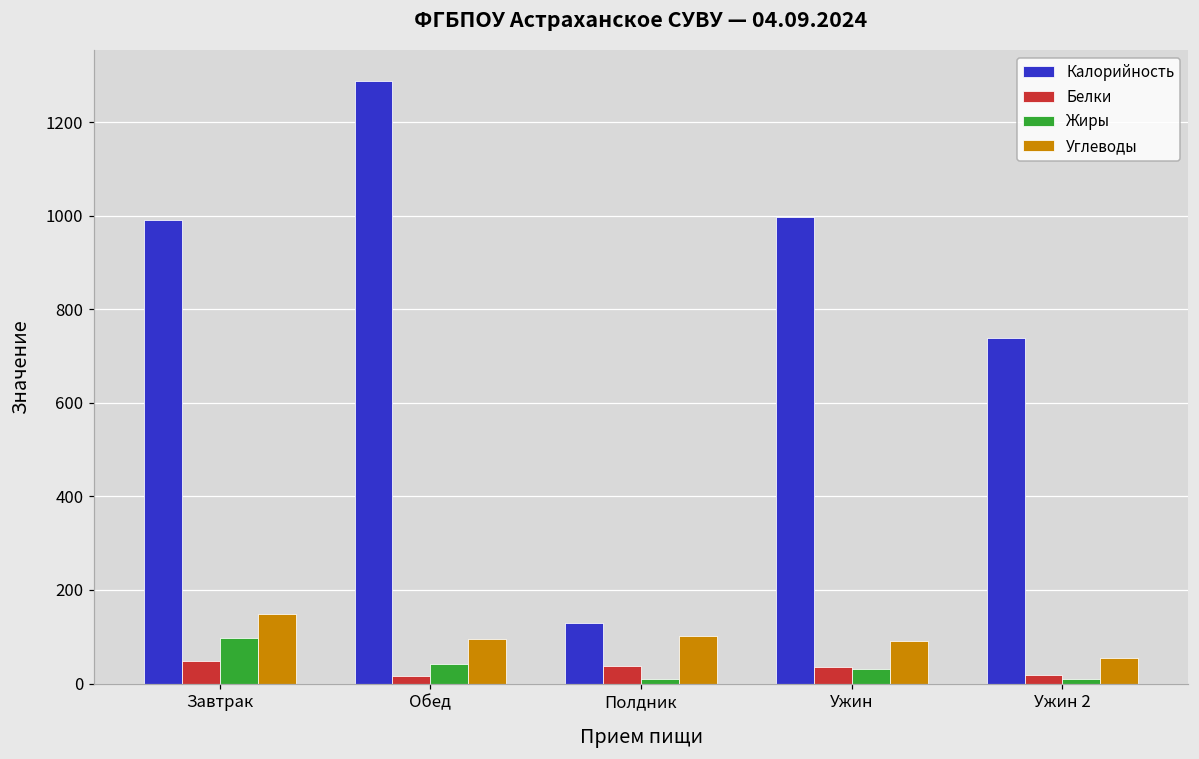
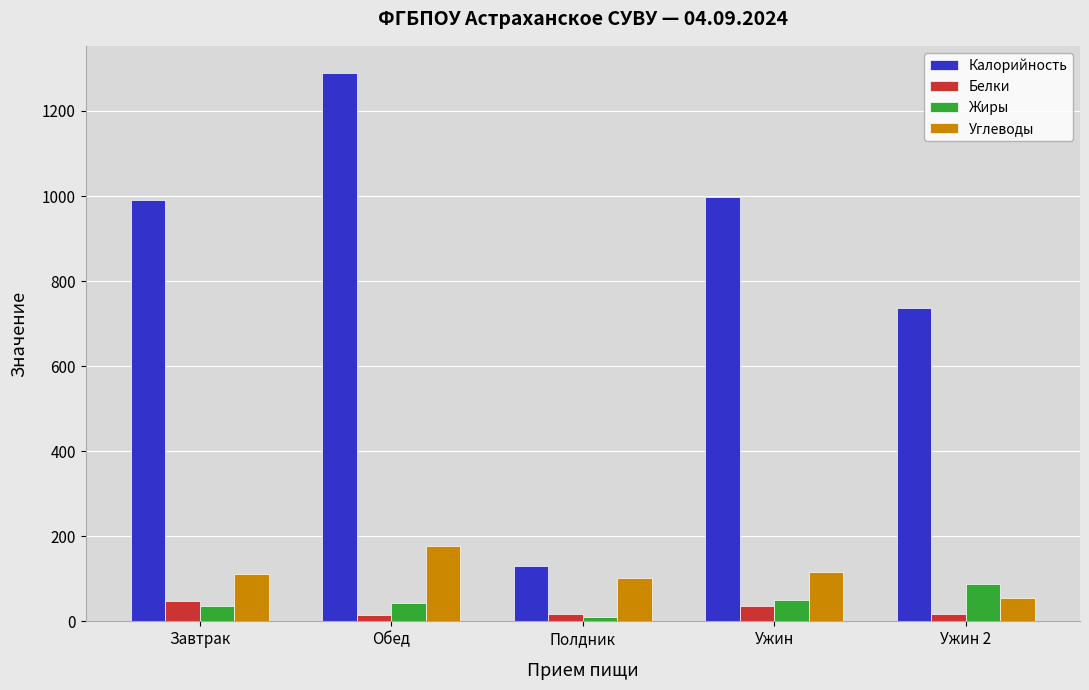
Жиры, Завтрак: 100 -> 40
Углеводы, Завтрак: 150 -> 110
Углеводы, Обед: 90 -> 180
Белки, Полдник: 40 -> 20
Жиры, Ужин: 30 -> 50
Углеводы, Ужин: 90 -> 120
Жиры, Ужин 2: 10 -> 90
